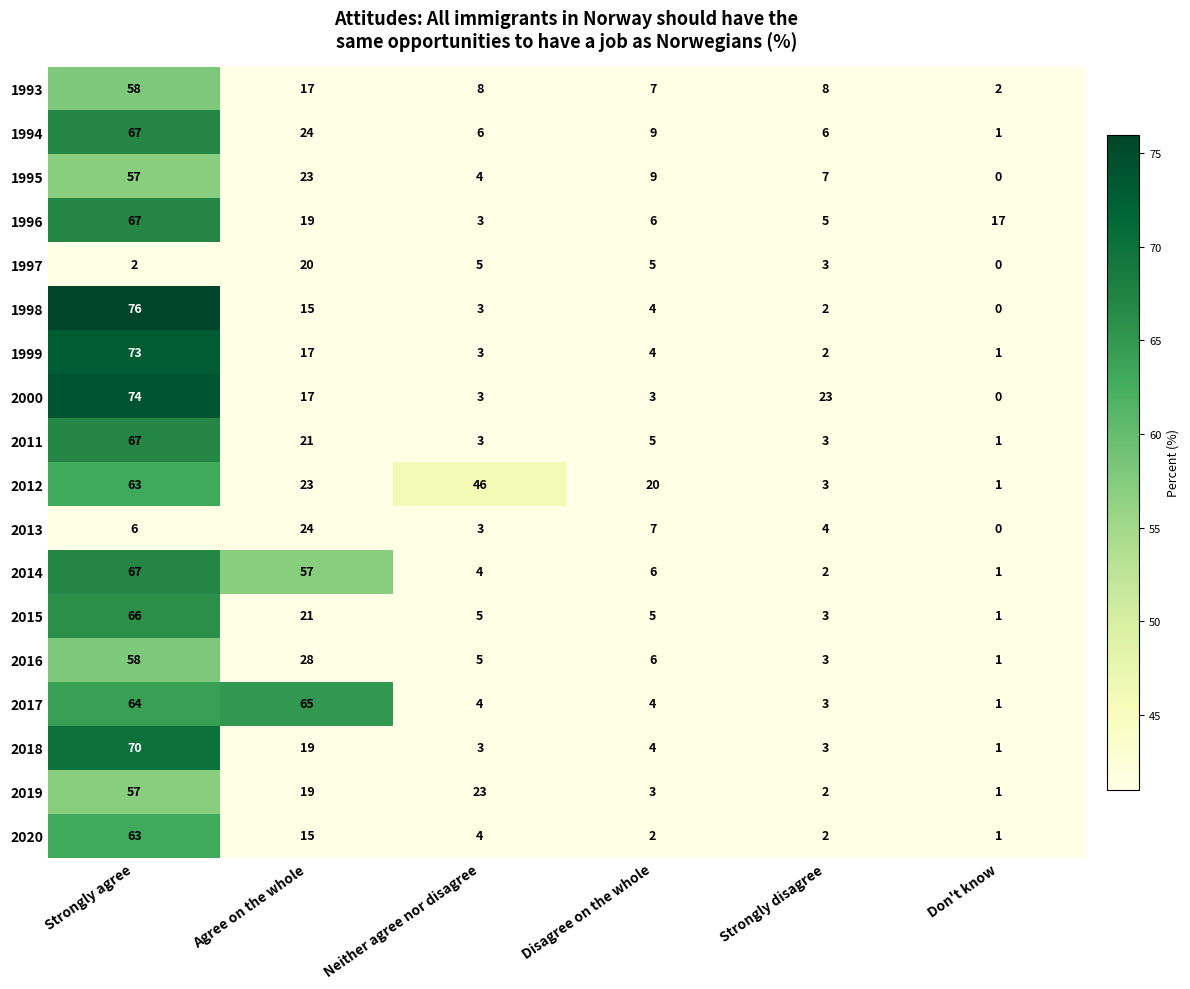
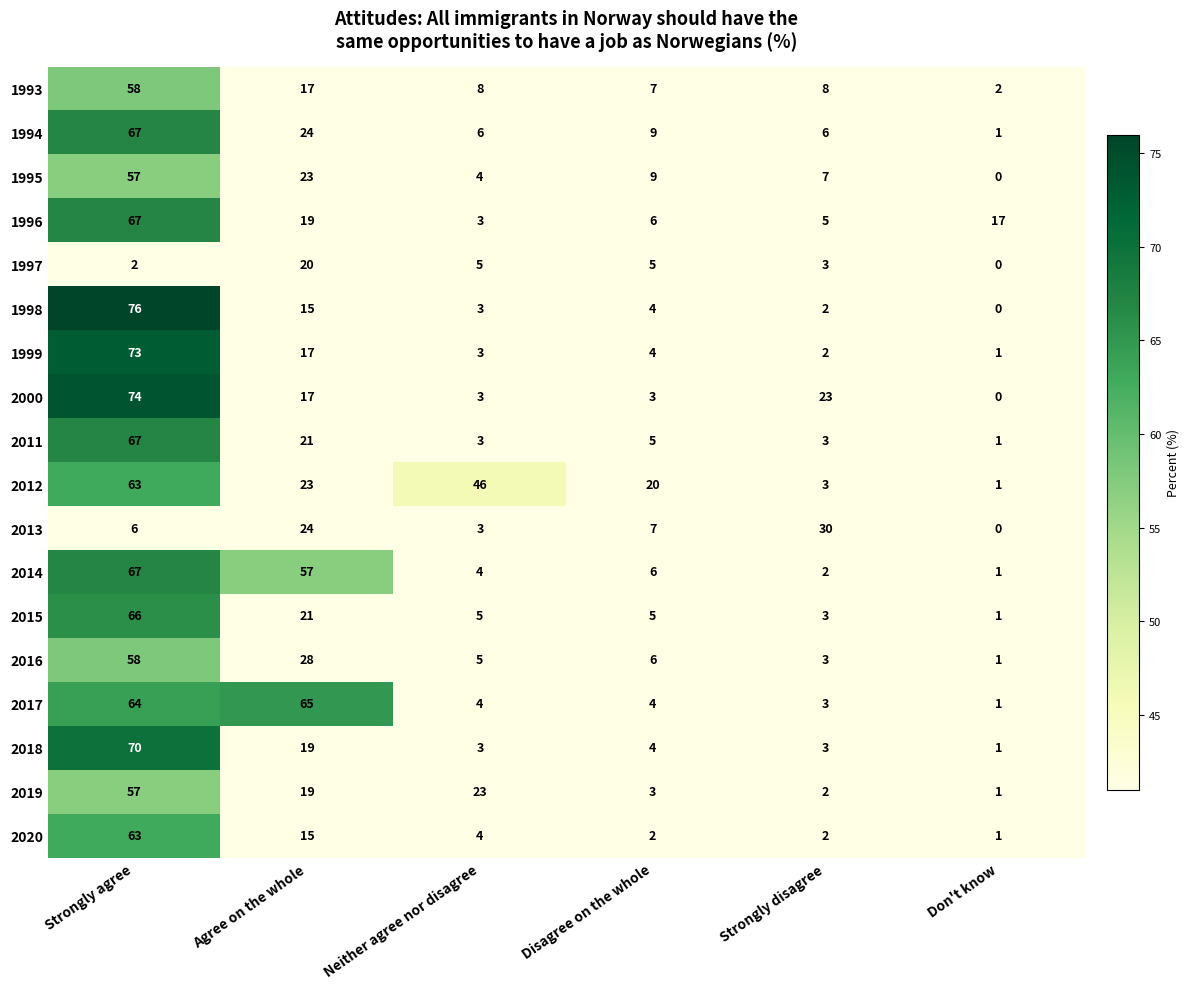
2013, Strongly disagree: 4 -> 30
